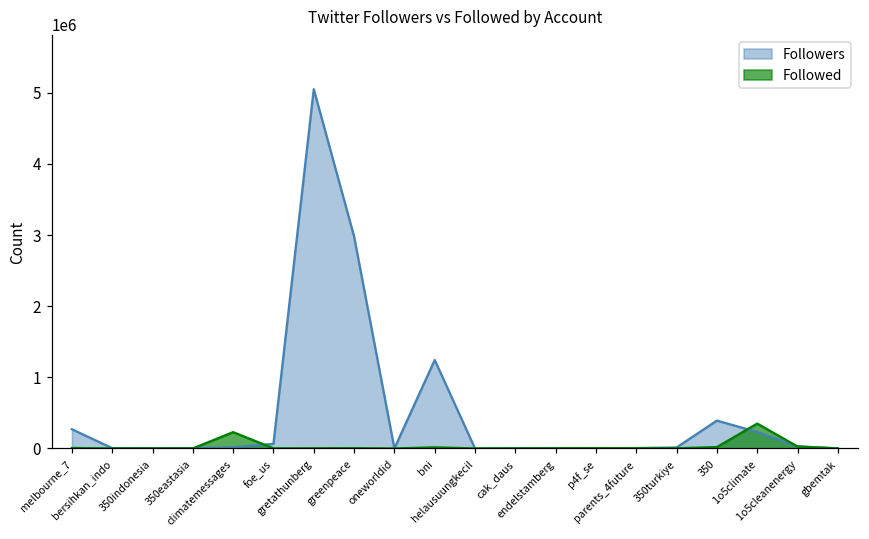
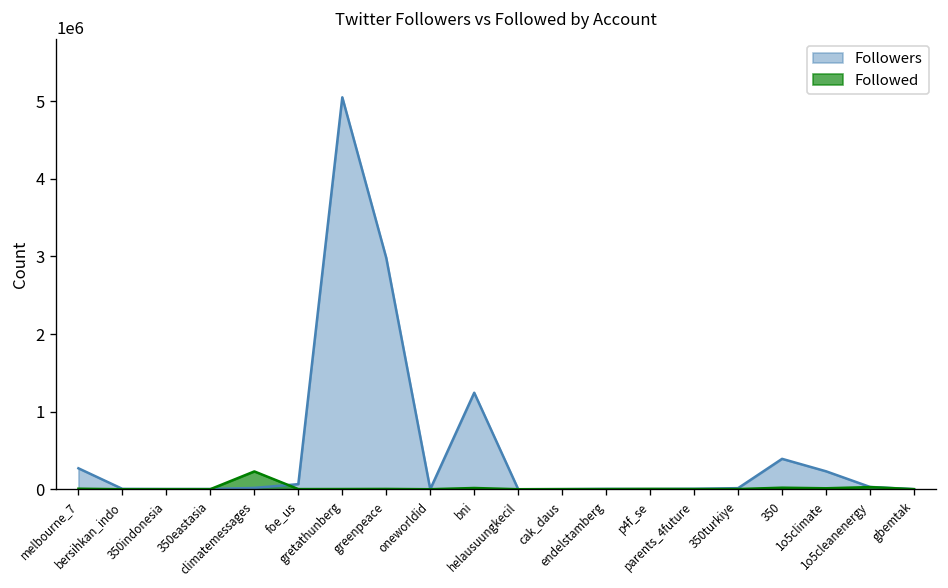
Followed, 1o5climate: 300000 -> 0
